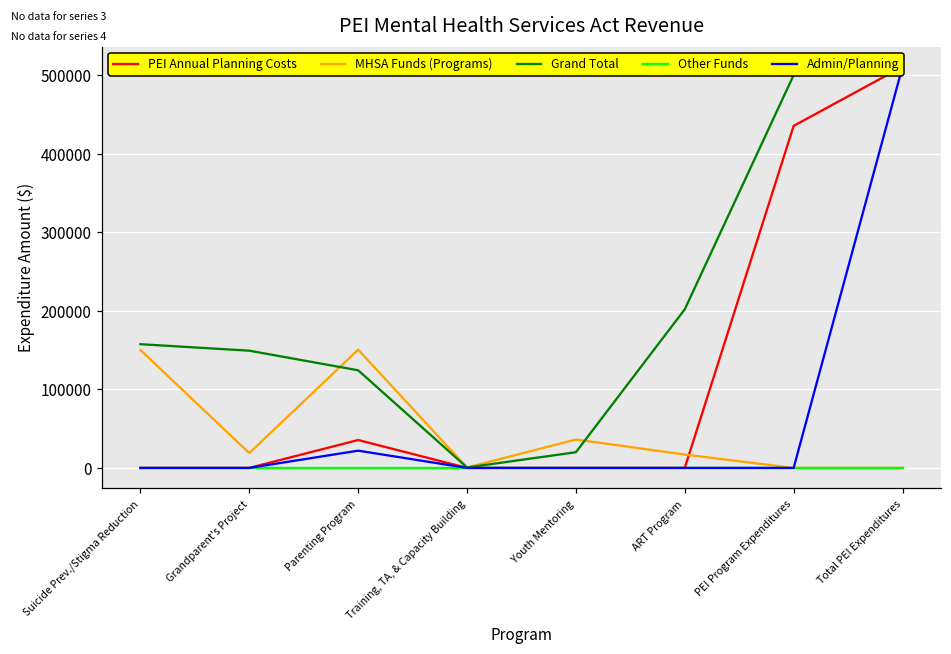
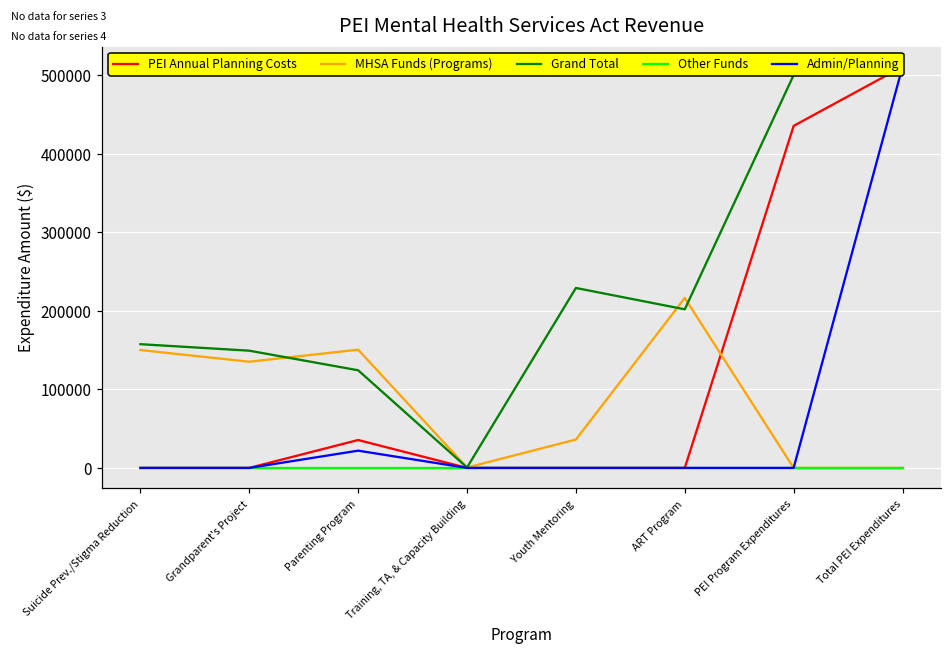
MHSA Funds (Programs), Grandparent's Project: 20000 -> 140000
Grand Total, Youth Mentoring: 20000 -> 230000
MHSA Funds (Programs), ART Program: 20000 -> 220000
